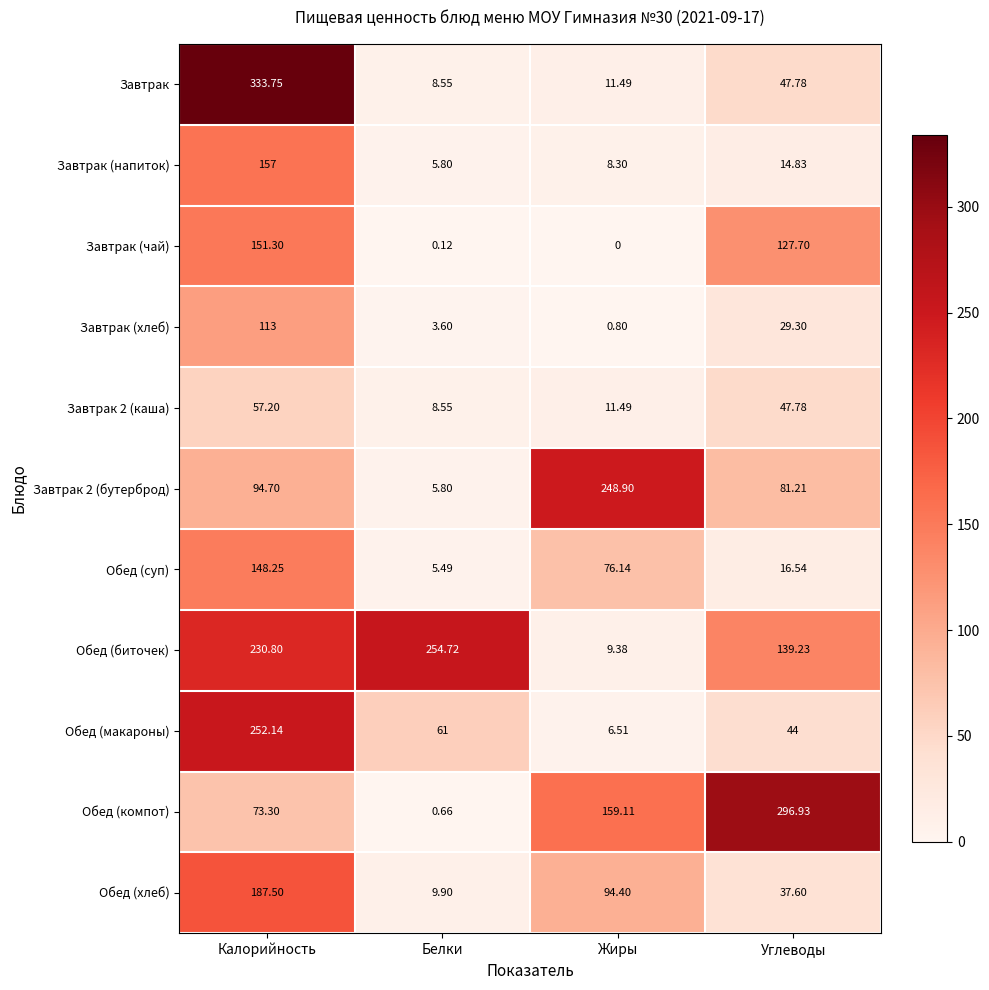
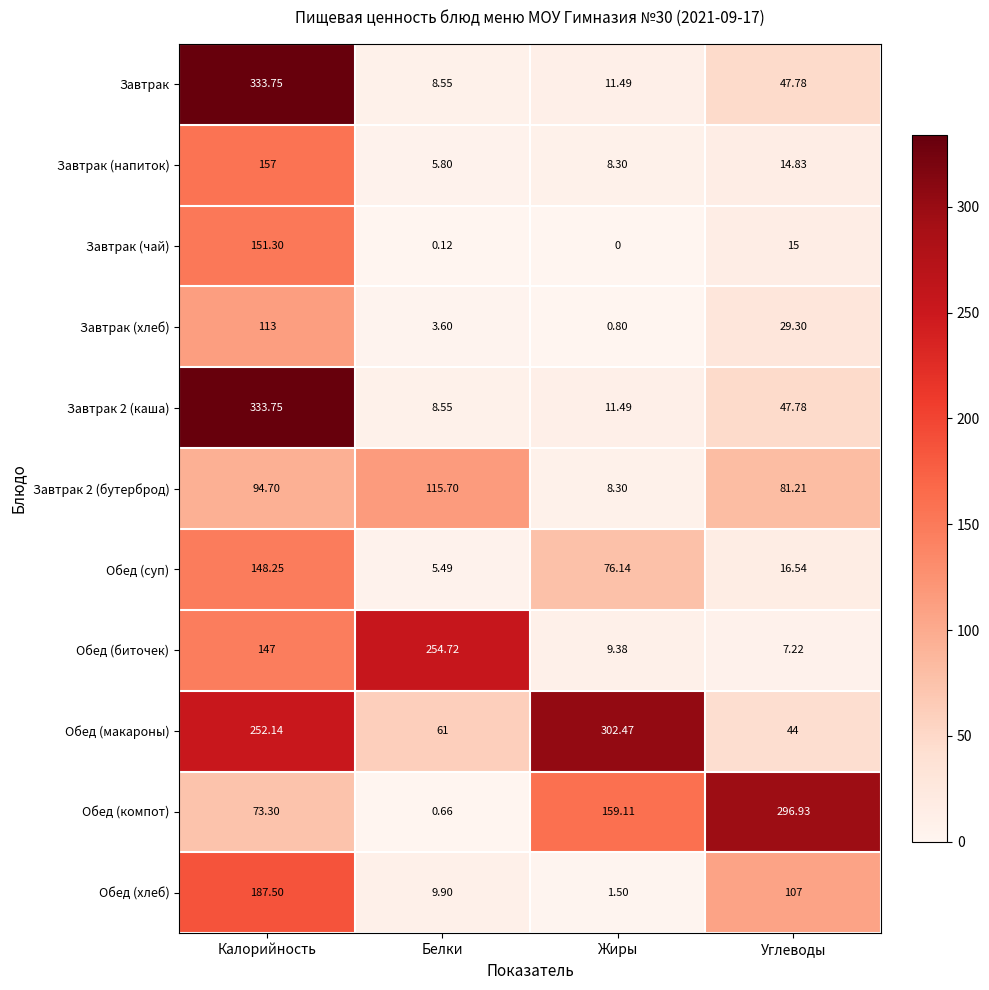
Завтрак (чай), Углеводы: 127.70 -> 15
Завтрак 2 (каша), Калорийность: 57.20 -> 333.75
Завтрак 2 (бутерброд), Белки: 5.80 -> 115.70
Завтрак 2 (бутерброд), Жиры: 248.90 -> 8.30
Обед (биточек), Калорийность: 230.80 -> 147
Обед (биточек), Углеводы: 139.23 -> 7.22
Обед (макароны), Жиры: 6.51 -> 302.47
Обед (хлеб), Жиры: 94.40 -> 1.50
Обед (хлеб), Углеводы: 37.60 -> 107
